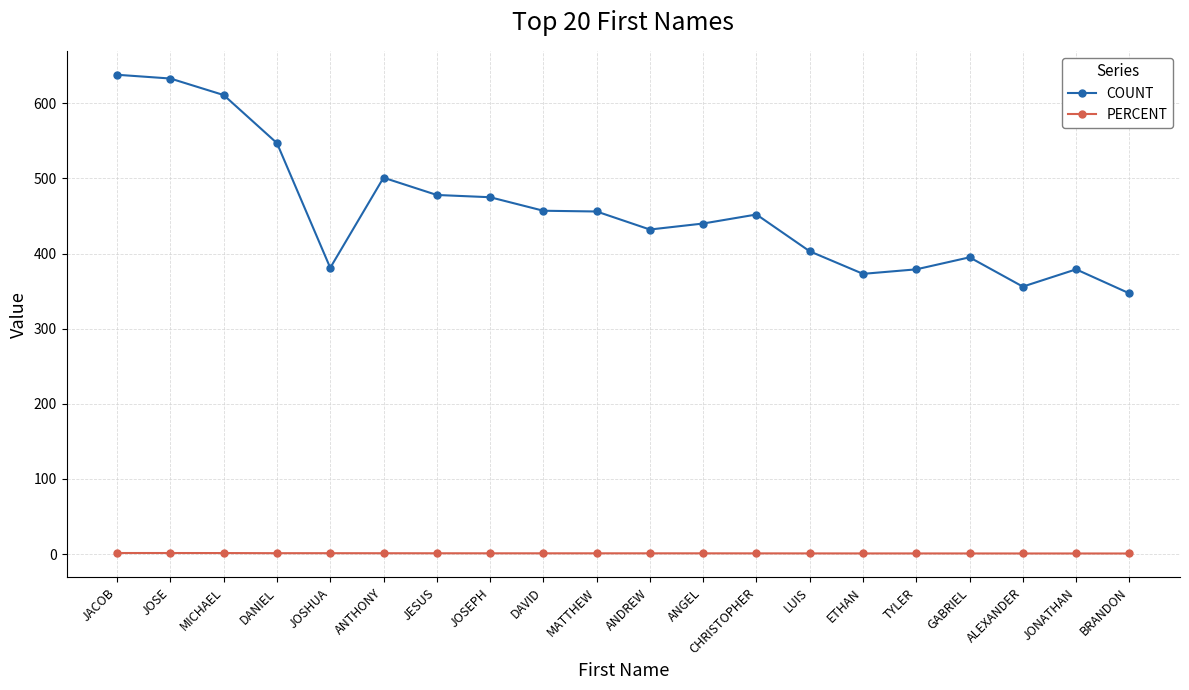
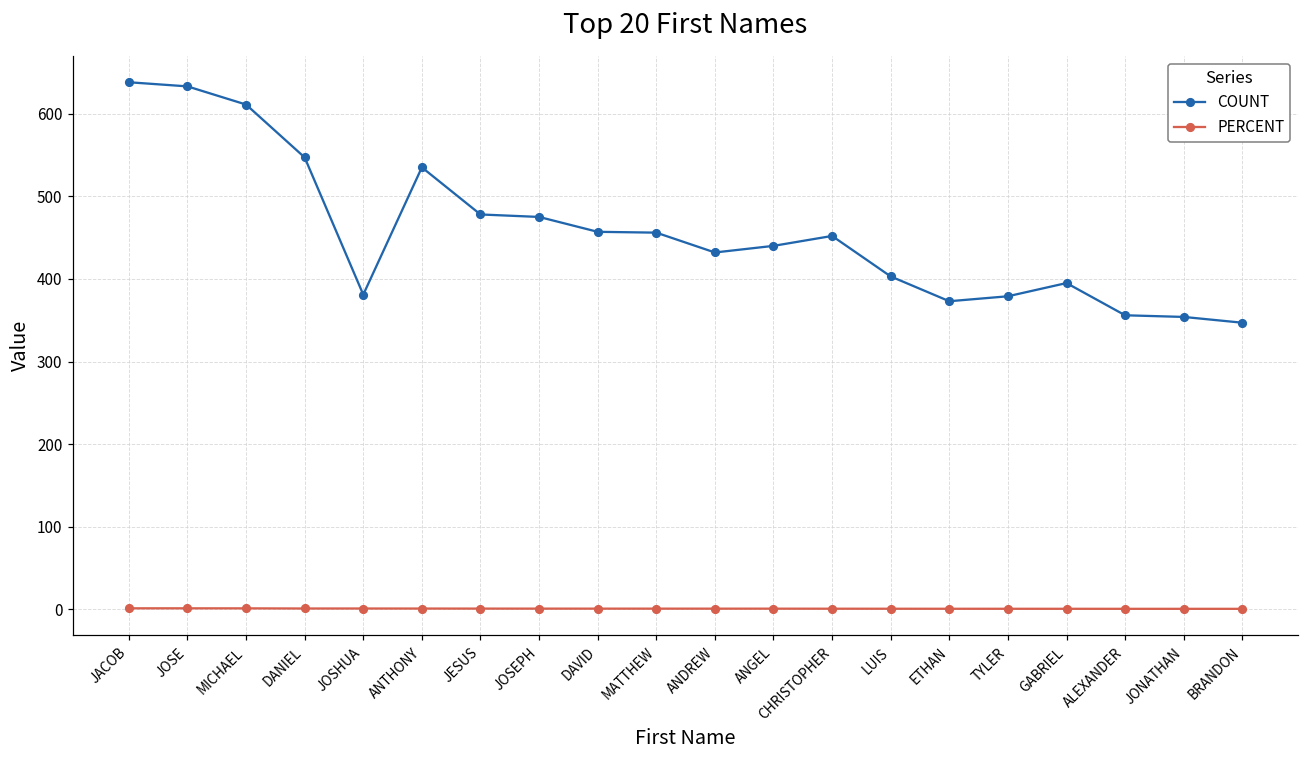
COUNT, ANTHONY: 500 -> 540
COUNT, JONATHAN: 380 -> 350
